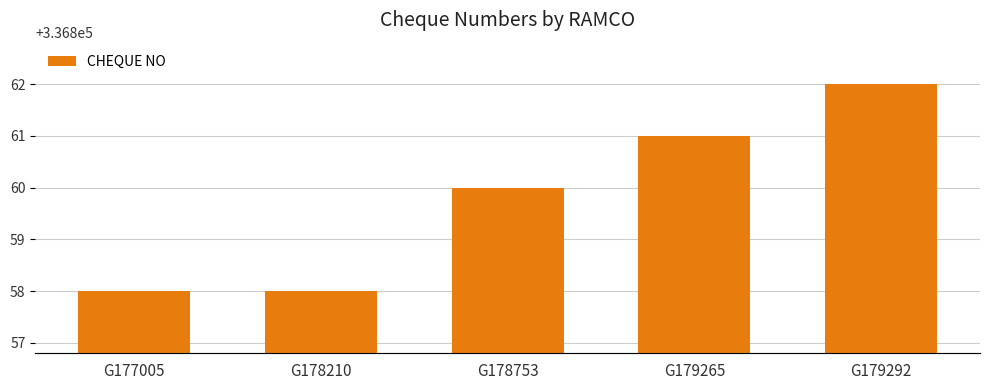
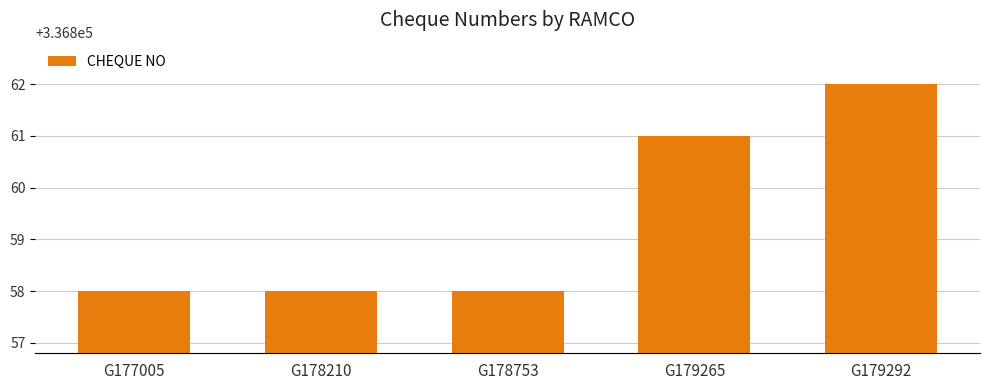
G178753: 336860 -> 336858
